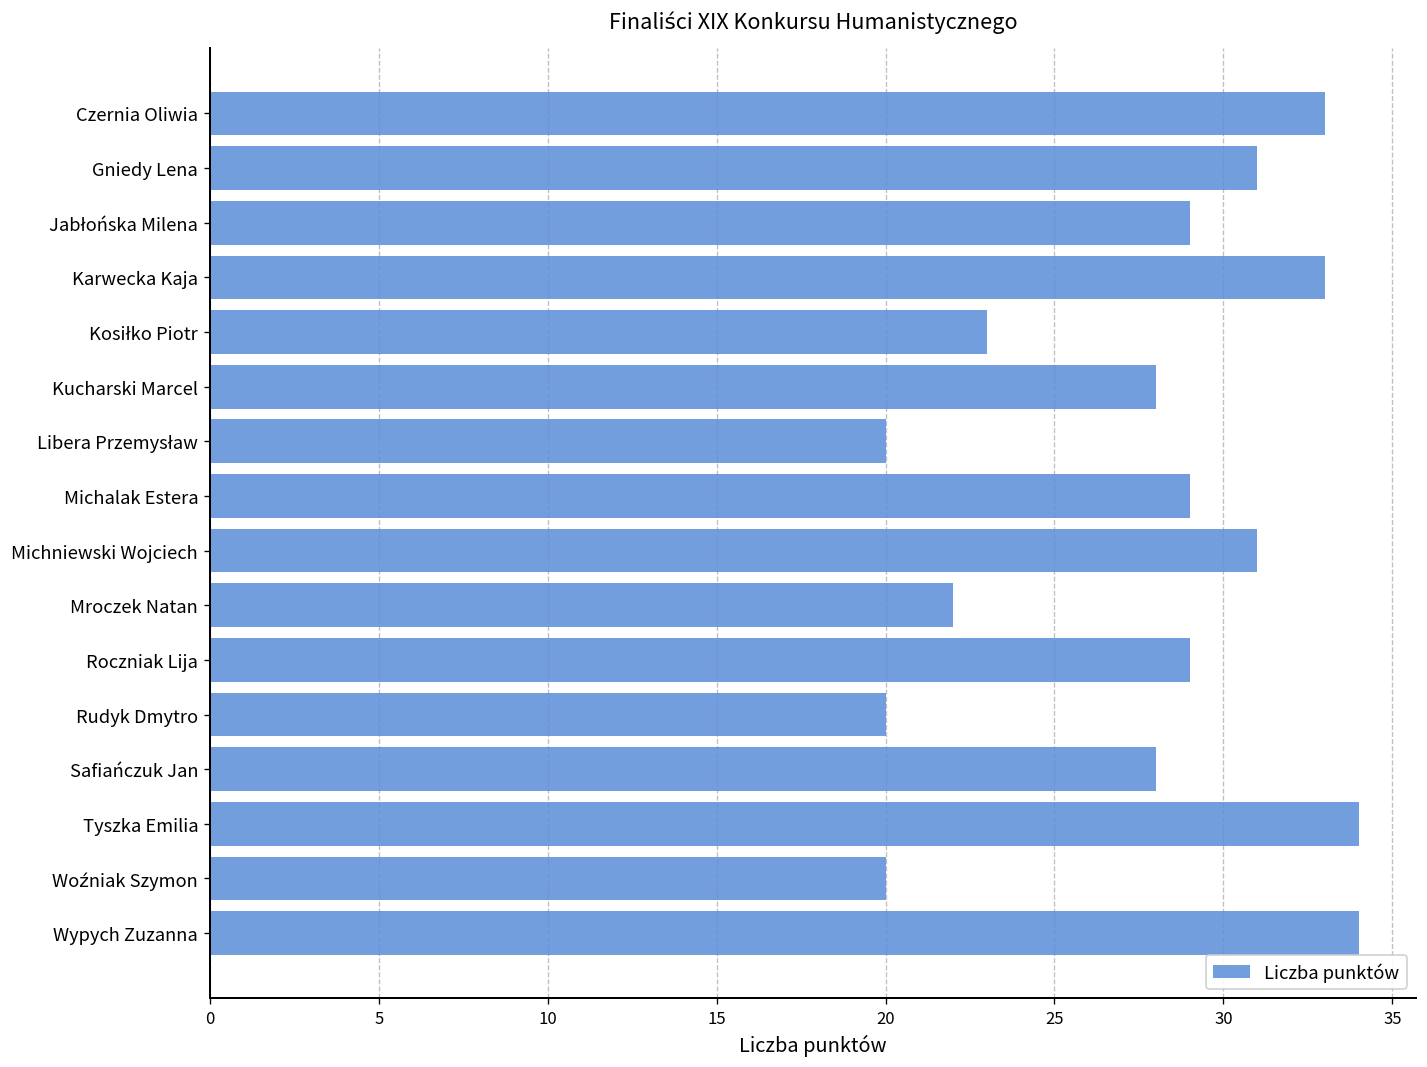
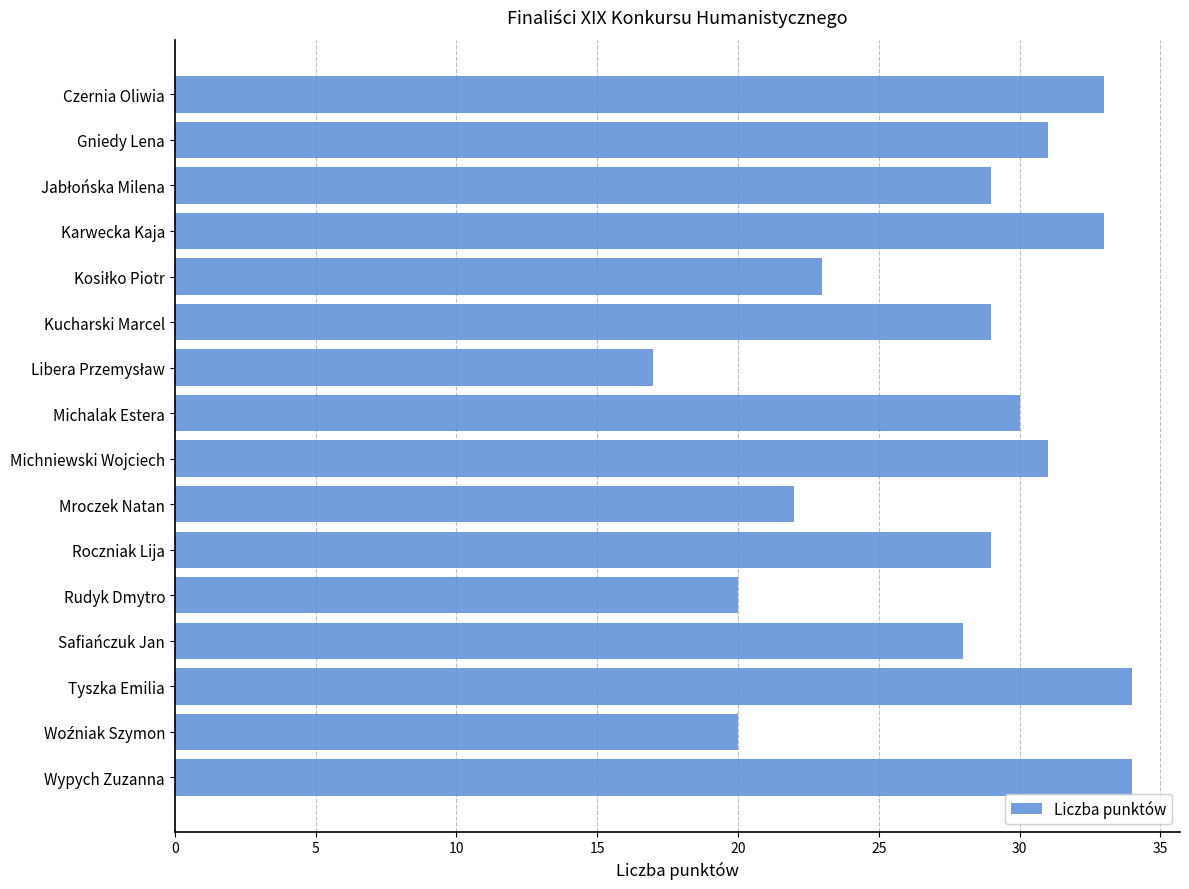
Kucharski Marcel: 28 -> 29
Libera Przemysław: 20 -> 17
Michalak Estera: 29 -> 30
